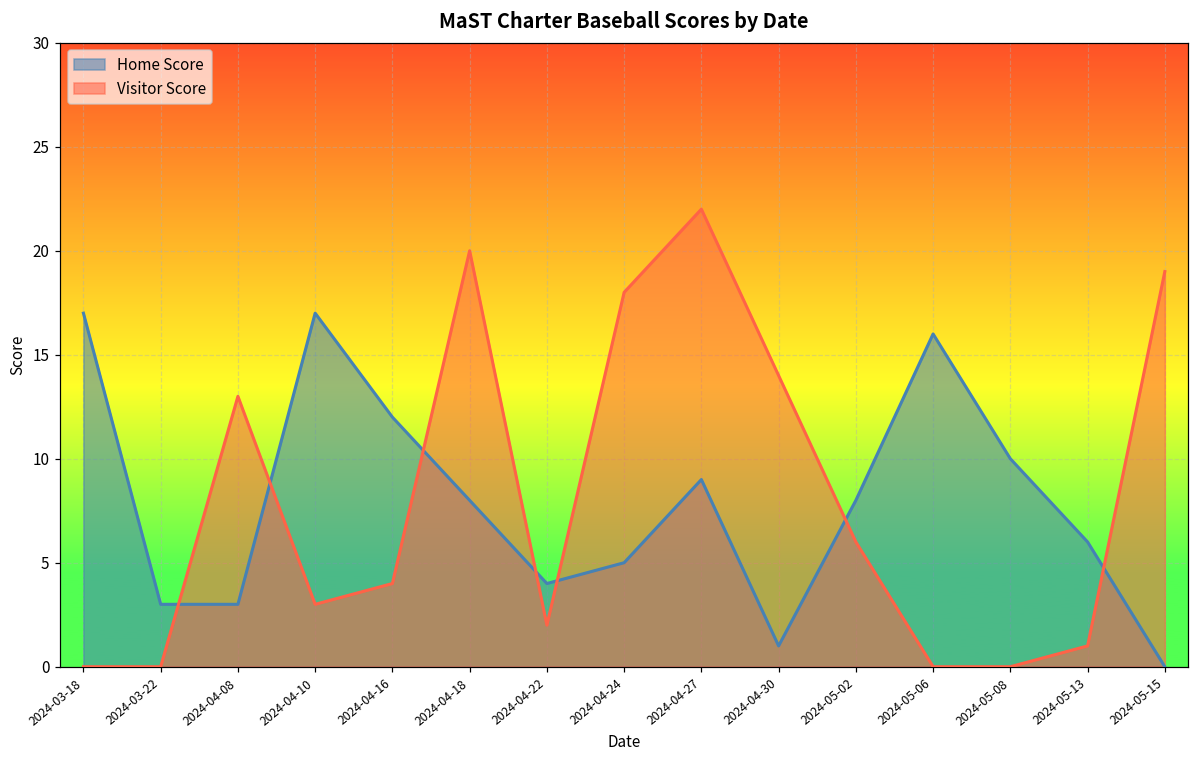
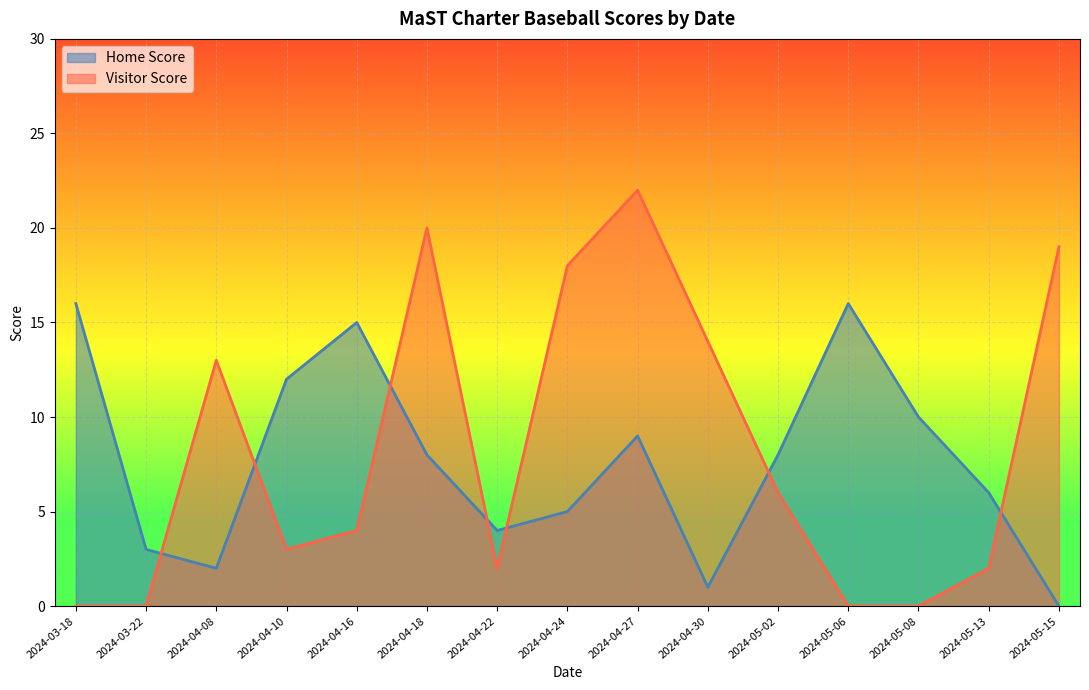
Home Score, 2024-03-18: 17 -> 16
Home Score, 2024-04-08: 3 -> 2
Home Score, 2024-04-10: 17 -> 12
Home Score, 2024-04-16: 12 -> 15
Visitor Score, 2024-05-13: 1 -> 2
